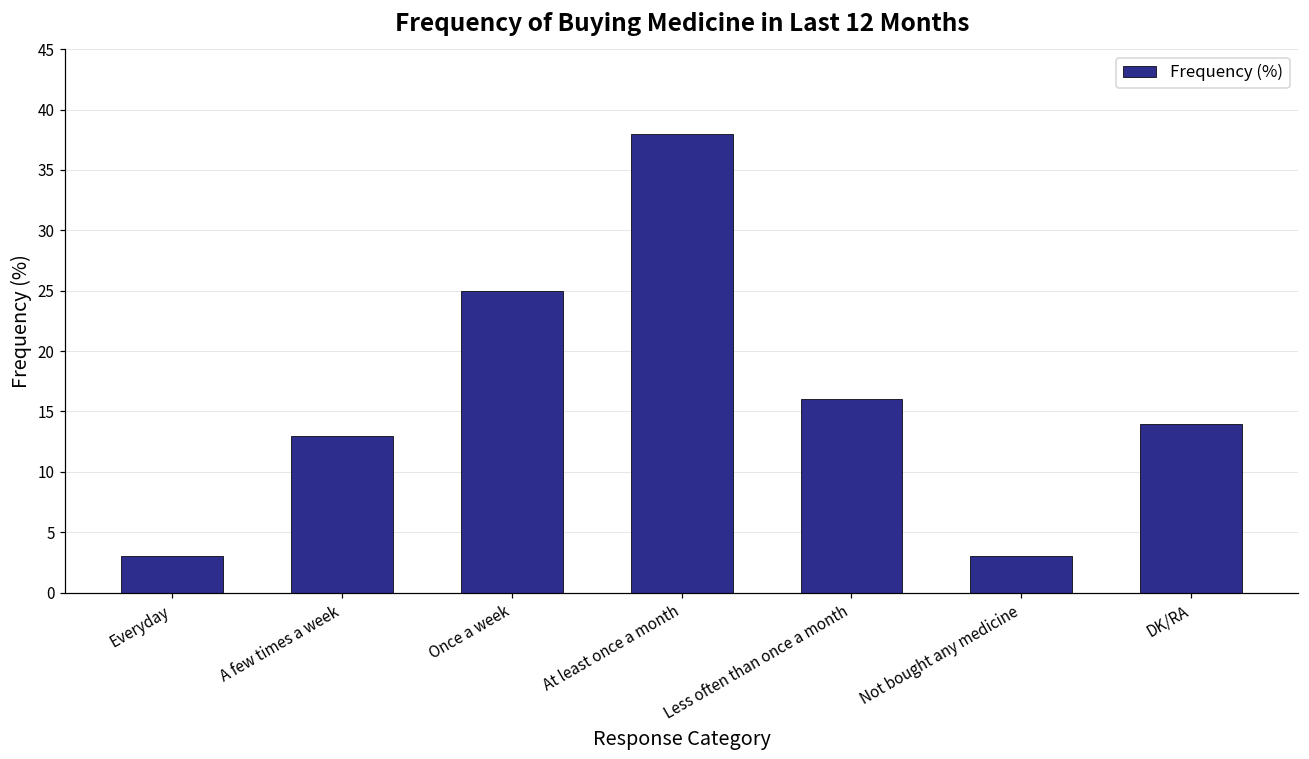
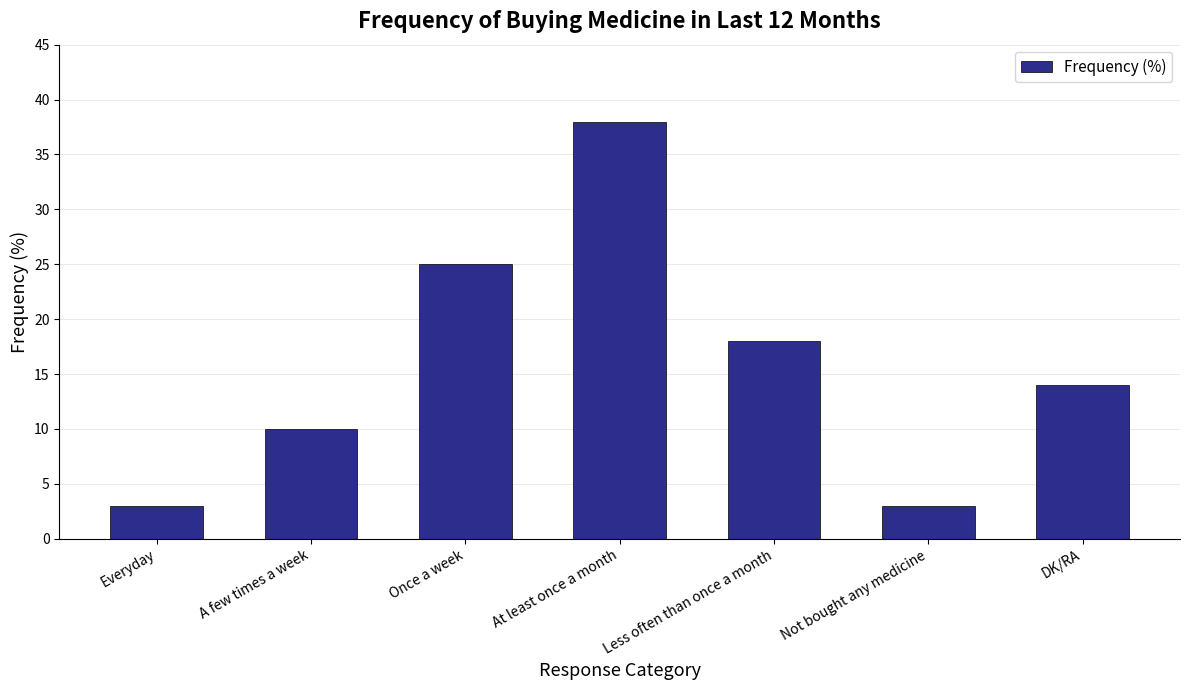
A few times a week: 13 -> 10
Less often than once a month: 16 -> 18
